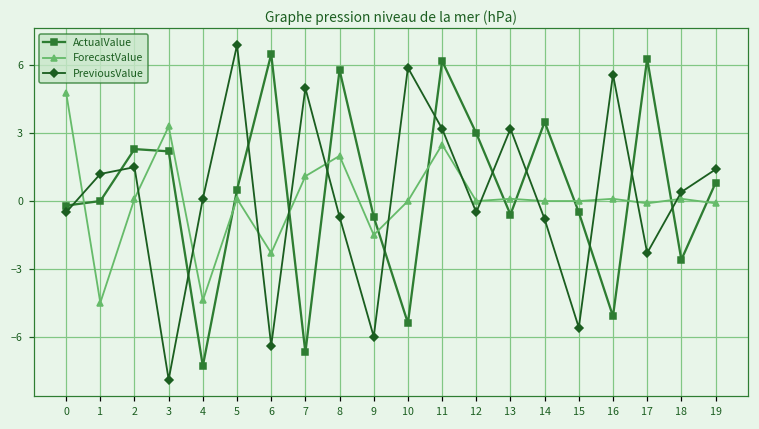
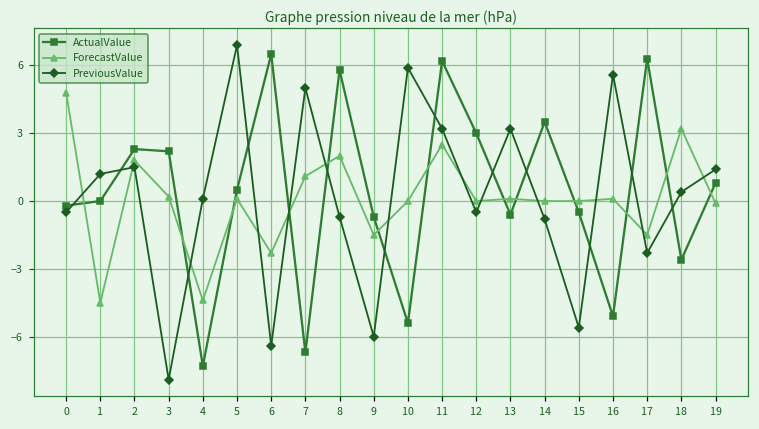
ForecastValue, 2: 0.1 -> 1.8
ForecastValue, 3: 3.3 -> 0.2
ForecastValue, 17: -0.1 -> -1.5
ForecastValue, 18: 0.1 -> 3.2
